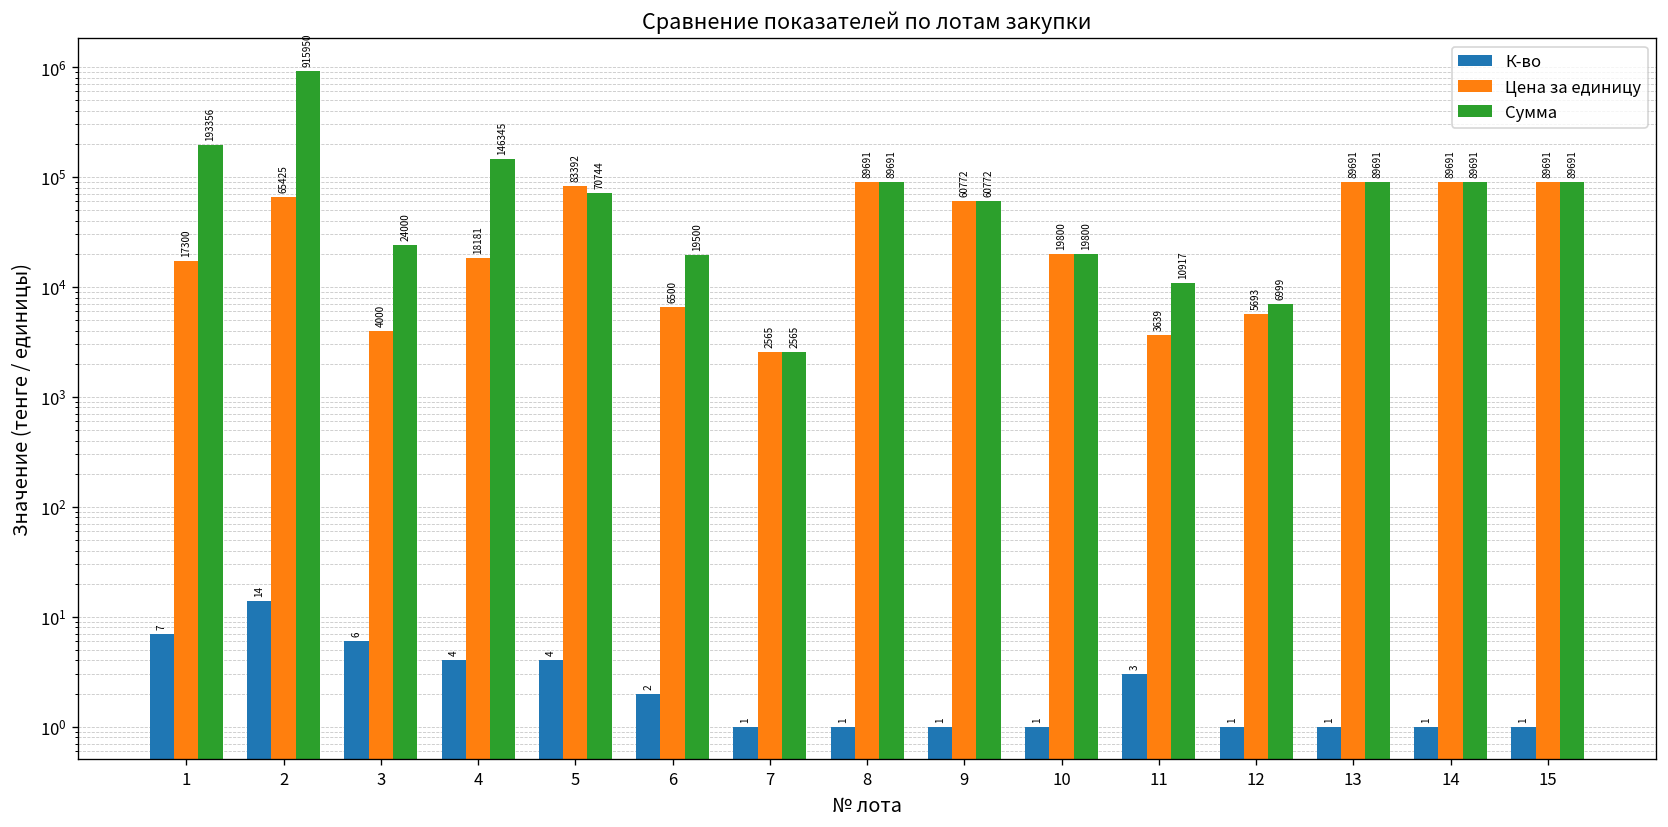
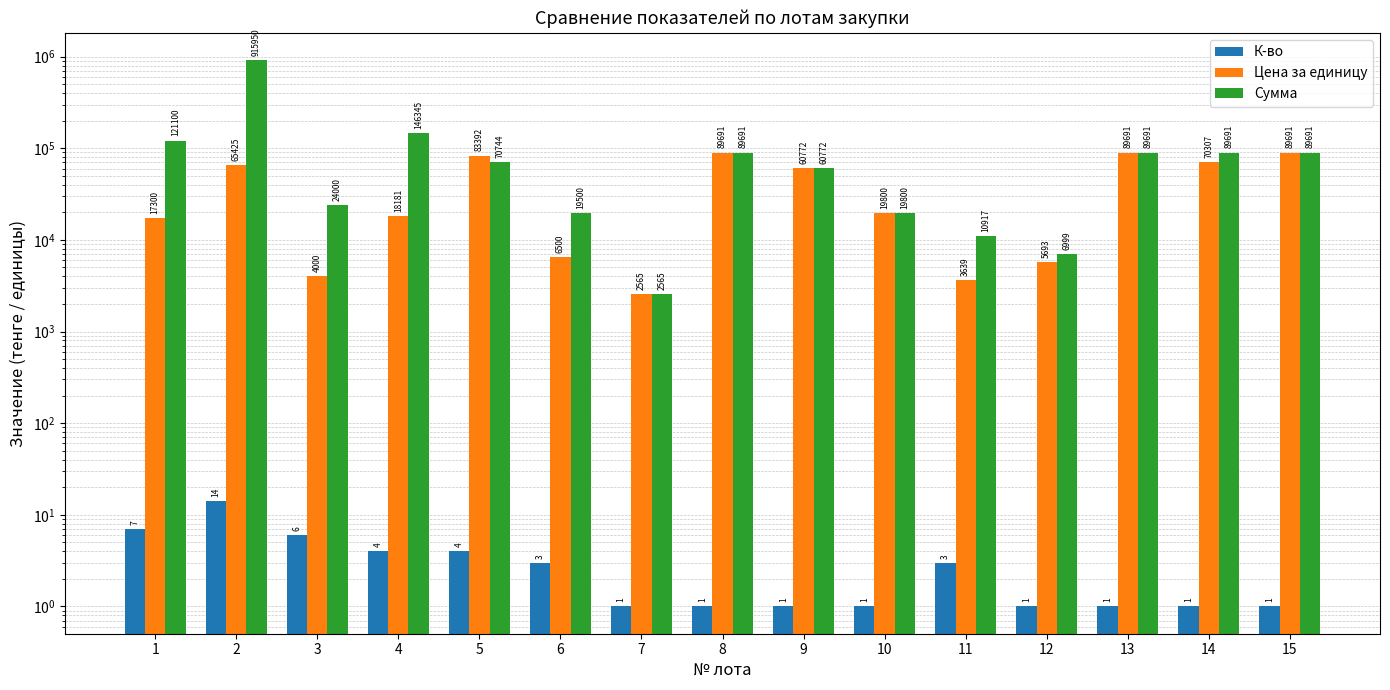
Сумма, 1: 193356 -> 121100
К-во, 6: 2 -> 3
Цена за единицу, 14: 89691 -> 70307
